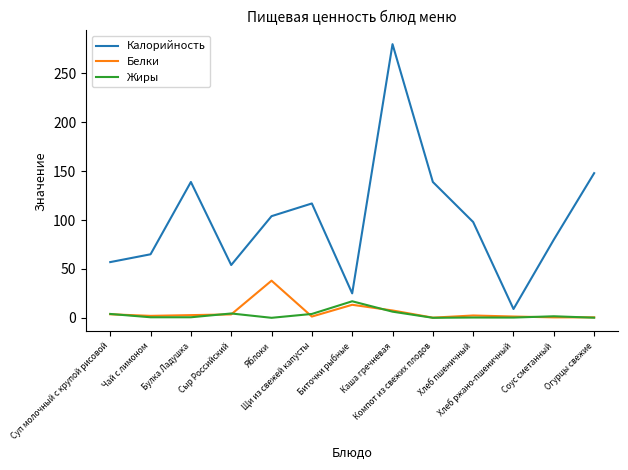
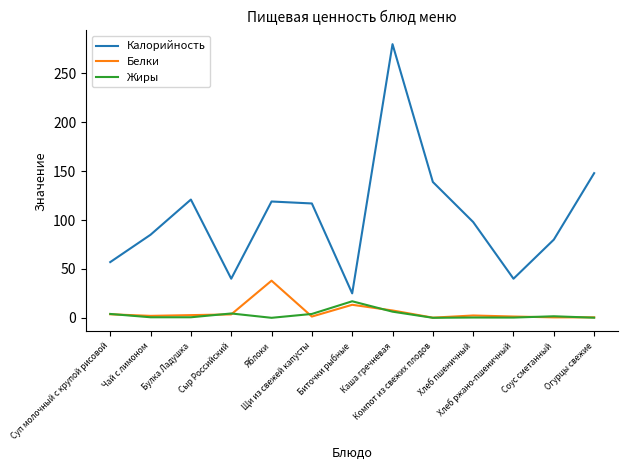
Калорийность, Чай с лимоном: 70 -> 90
Калорийность, Булка Ладушка: 140 -> 120
Калорийность, Сыр Российский: 50 -> 40
Калорийность, Яблоки: 100 -> 120
Калорийность, Хлеб ржано-пшеничный: 10 -> 40
